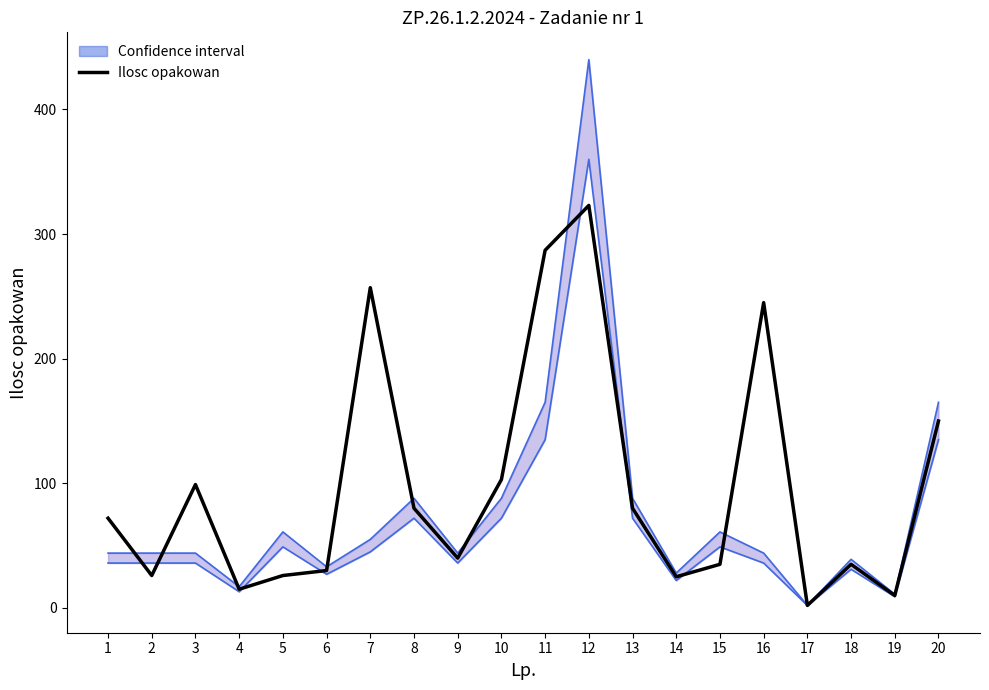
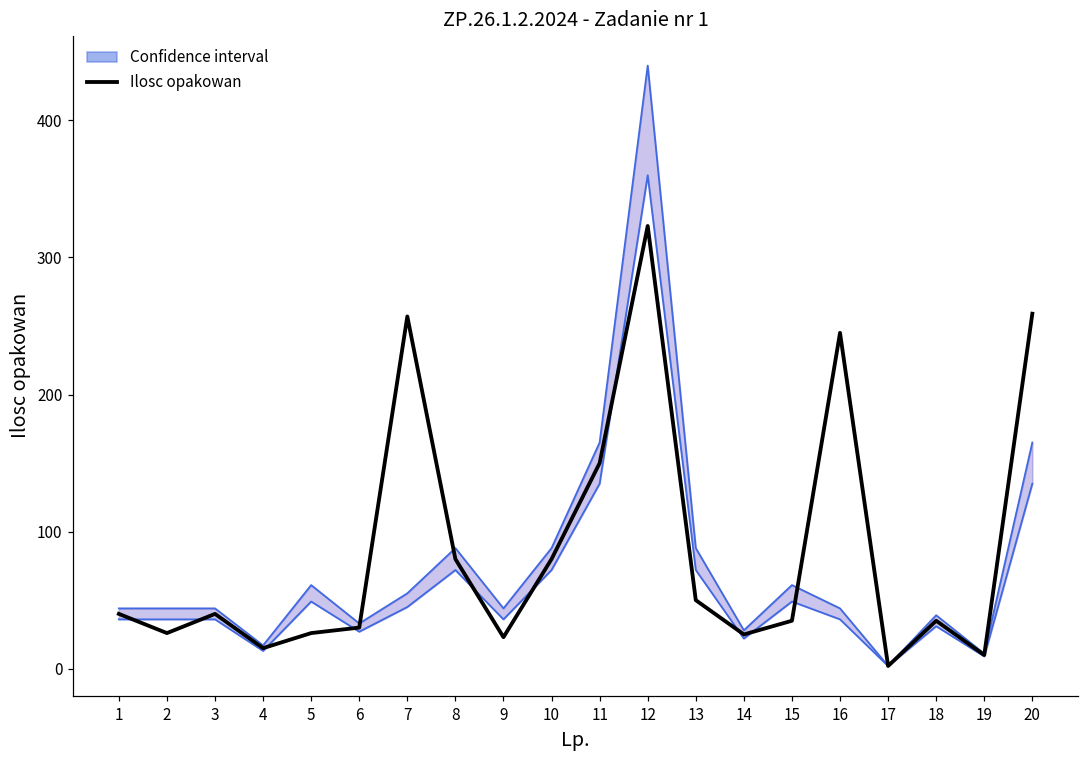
Ilosc opakowan, 1: 72 -> 40
Ilosc opakowan, 3: 99 -> 40
Ilosc opakowan, 9: 40 -> 23
Ilosc opakowan, 10: 103 -> 80
Ilosc opakowan, 11: 287 -> 150
Ilosc opakowan, 13: 80 -> 50
Ilosc opakowan, 20: 150 -> 259
